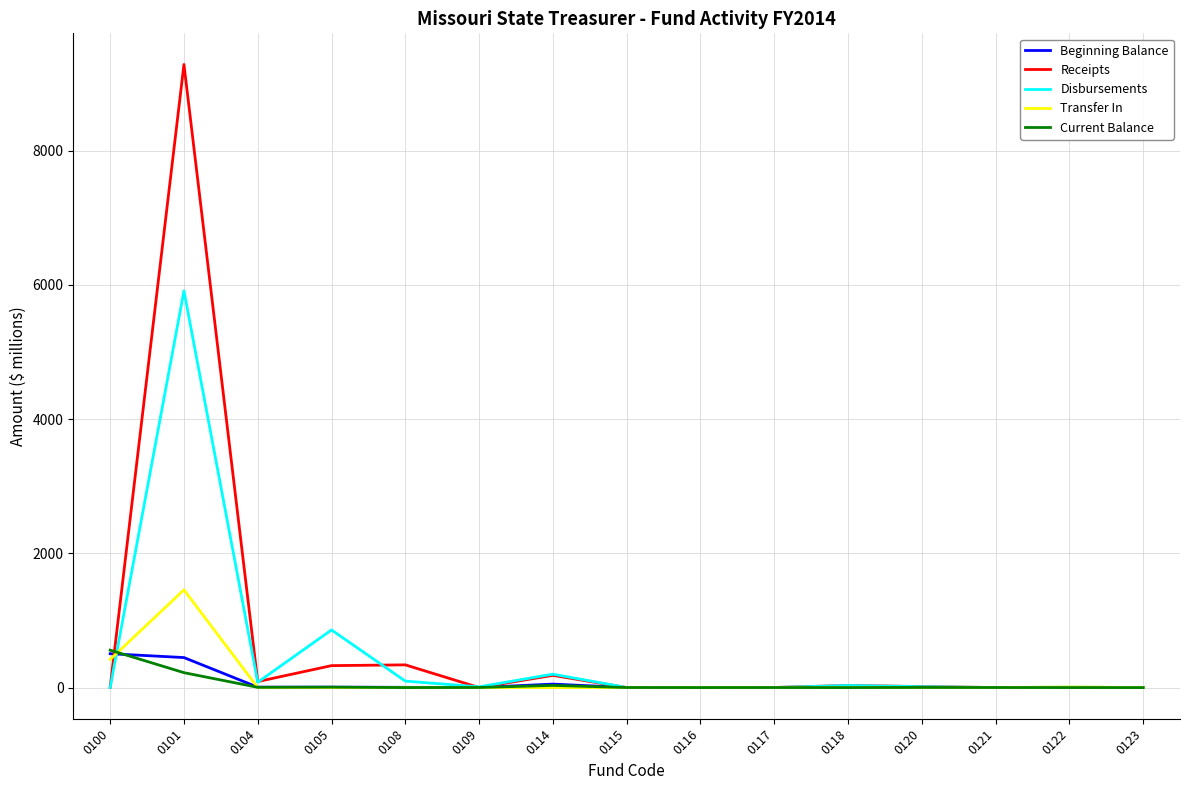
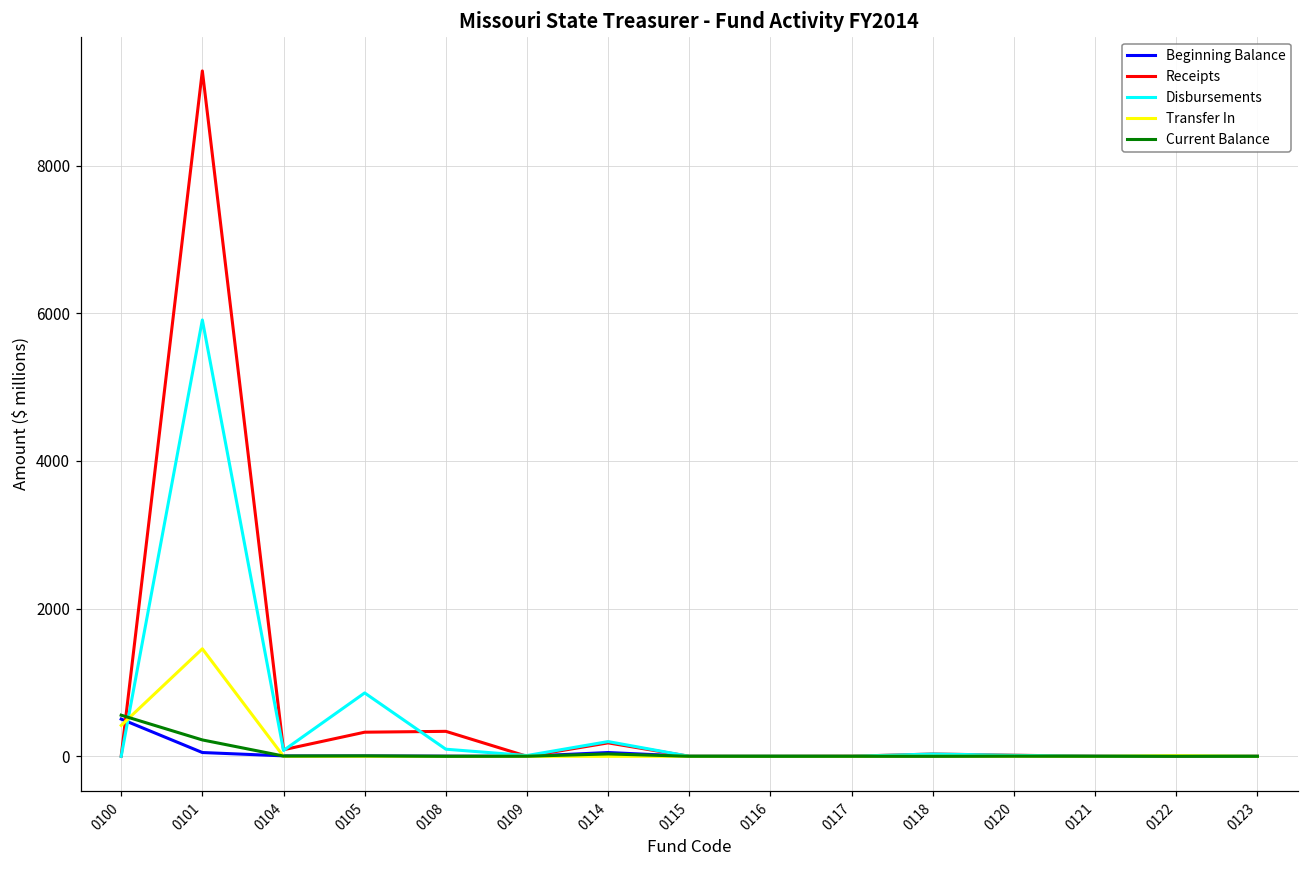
Beginning Balance, 0101: 400 -> 100
